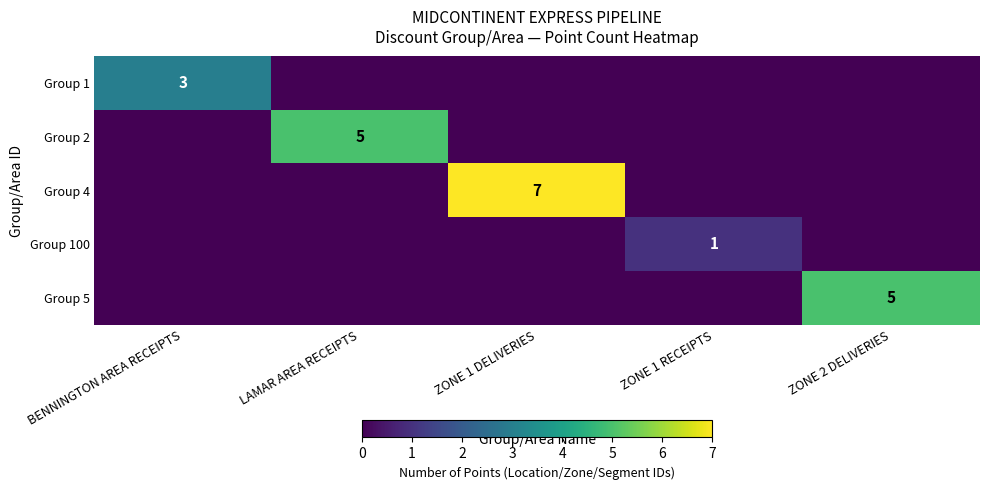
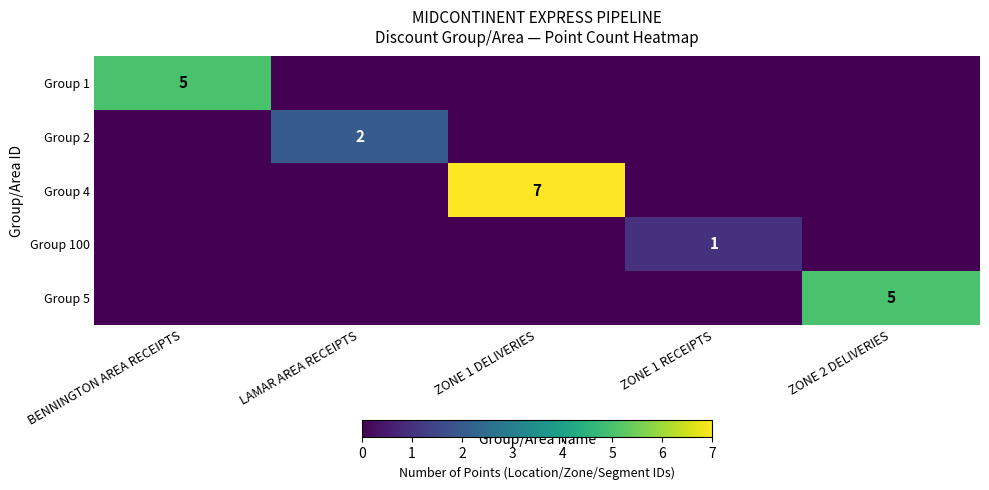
Group 1, BENNINGTON AREA RECEIPTS: 3 -> 5
Group 2, LAMAR AREA RECEIPTS: 5 -> 2
